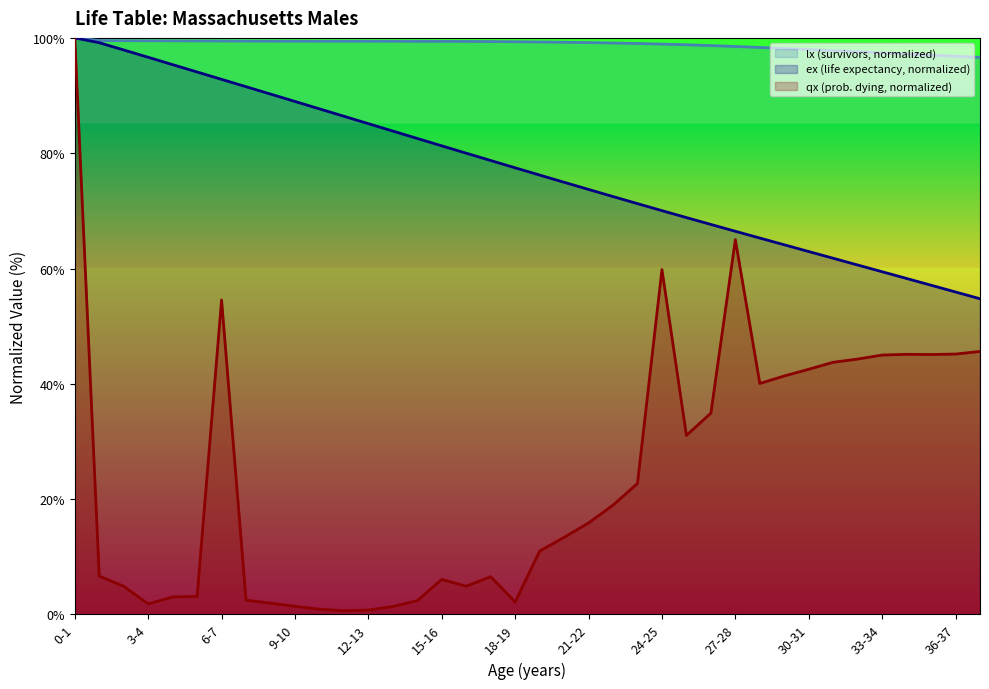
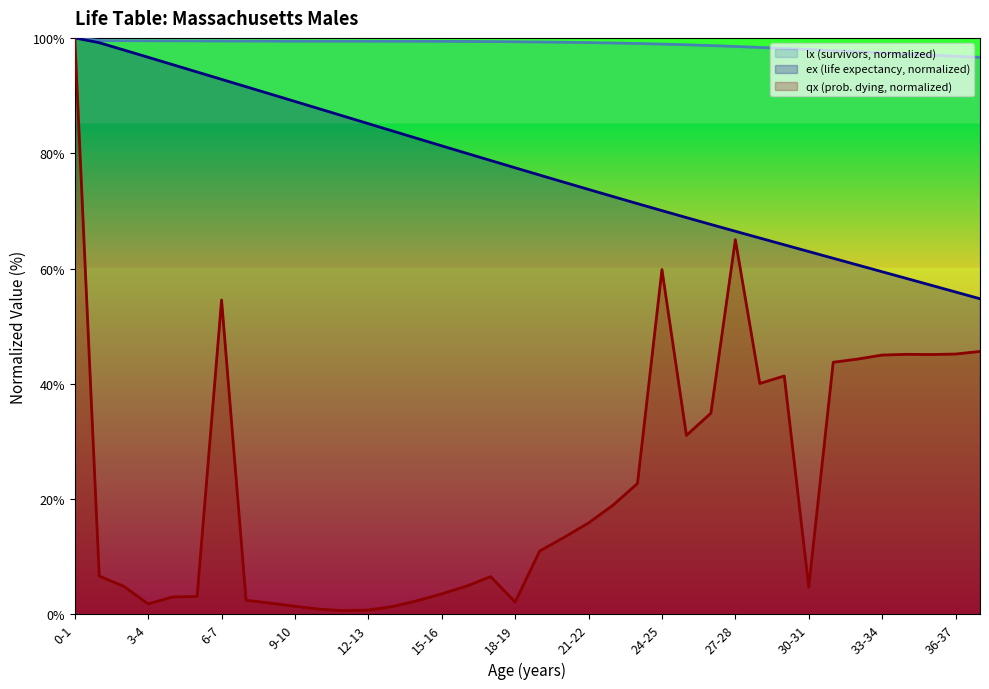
qx (prob. dying, normalized), 15-16: 6% -> 4%
qx (prob. dying, normalized), 30-31: 43% -> 5%
